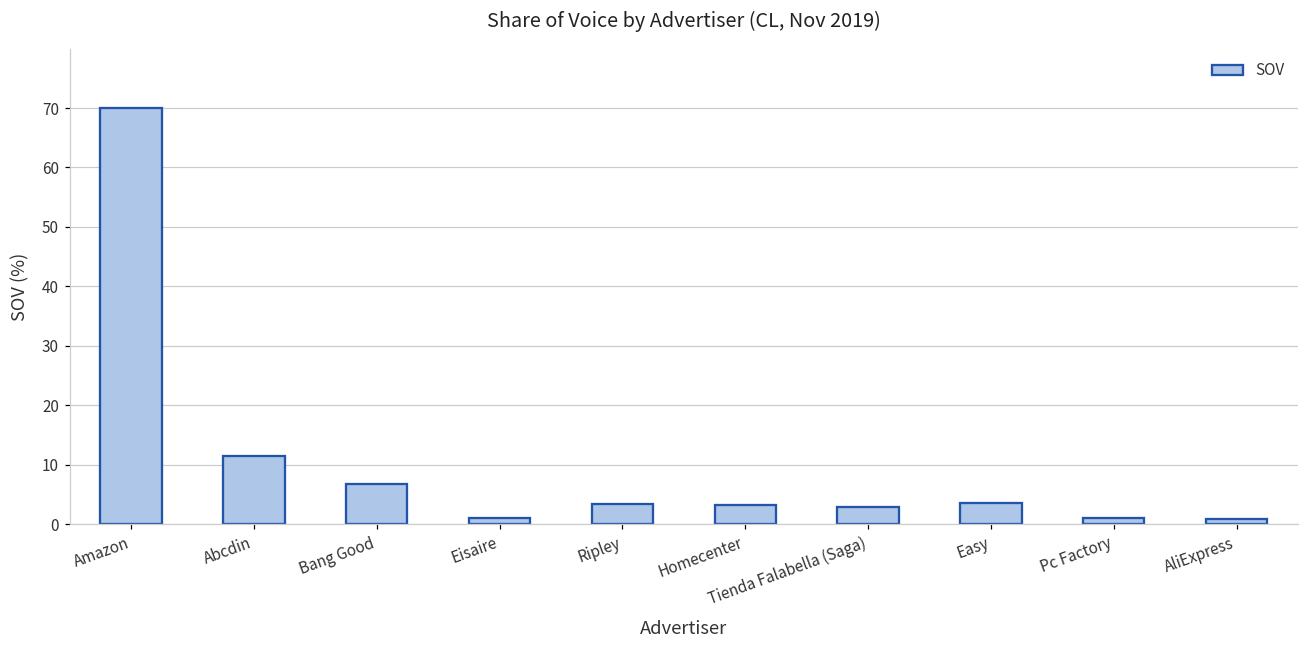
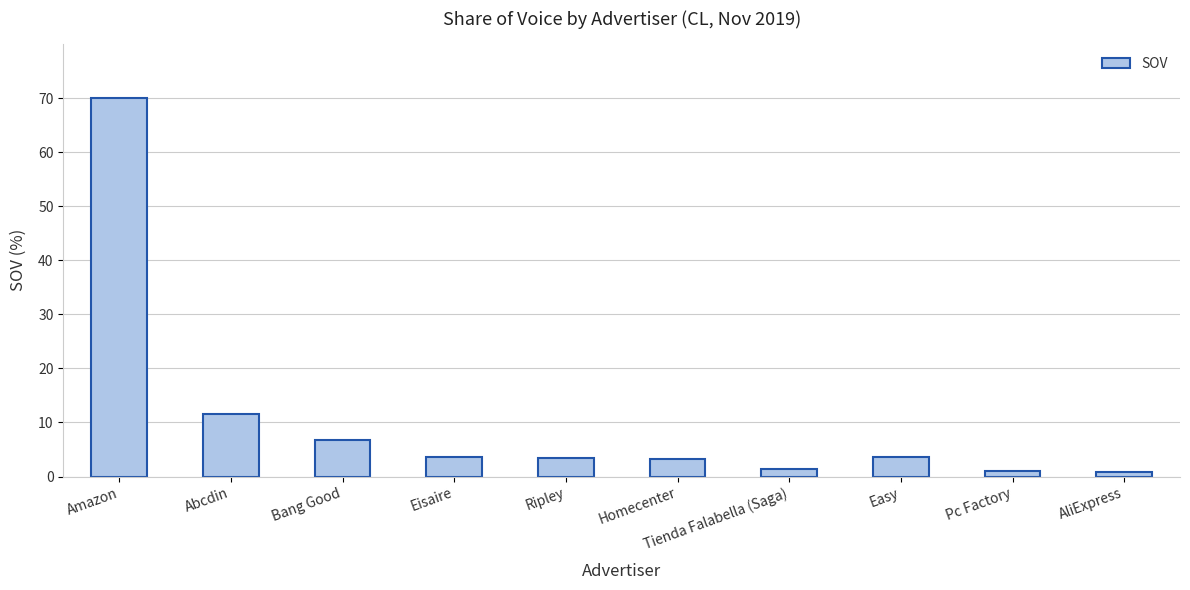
Eisaire: 1 -> 4
Tienda Falabella (Saga): 3 -> 1
